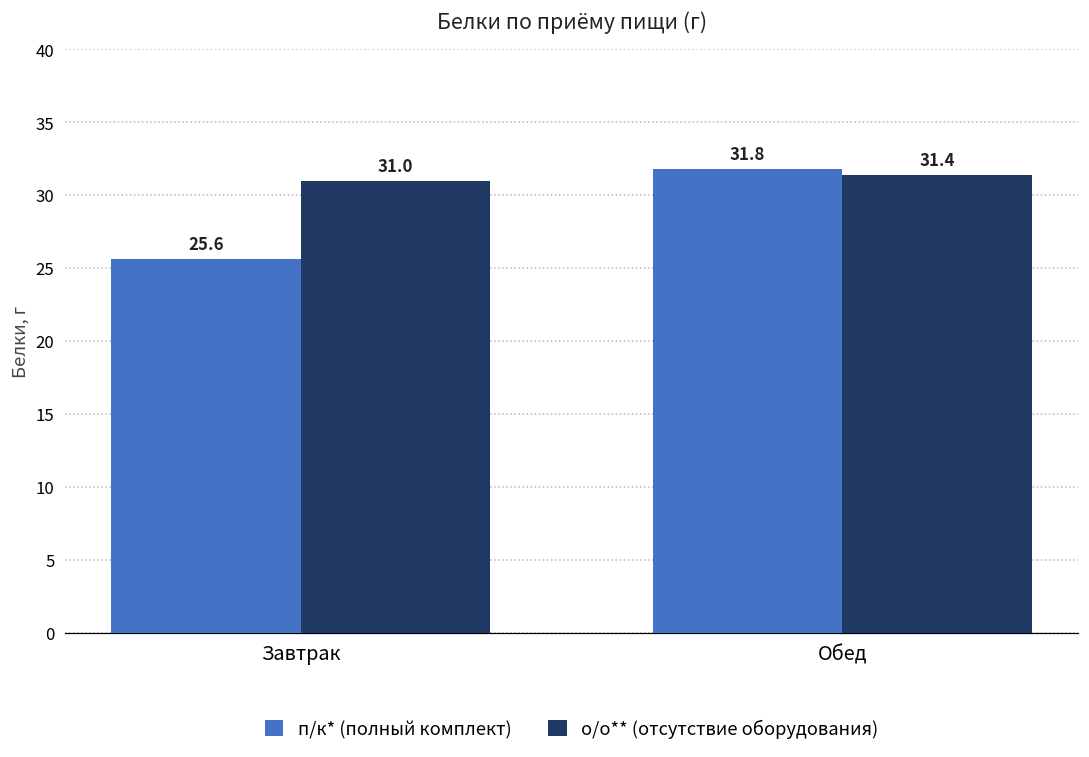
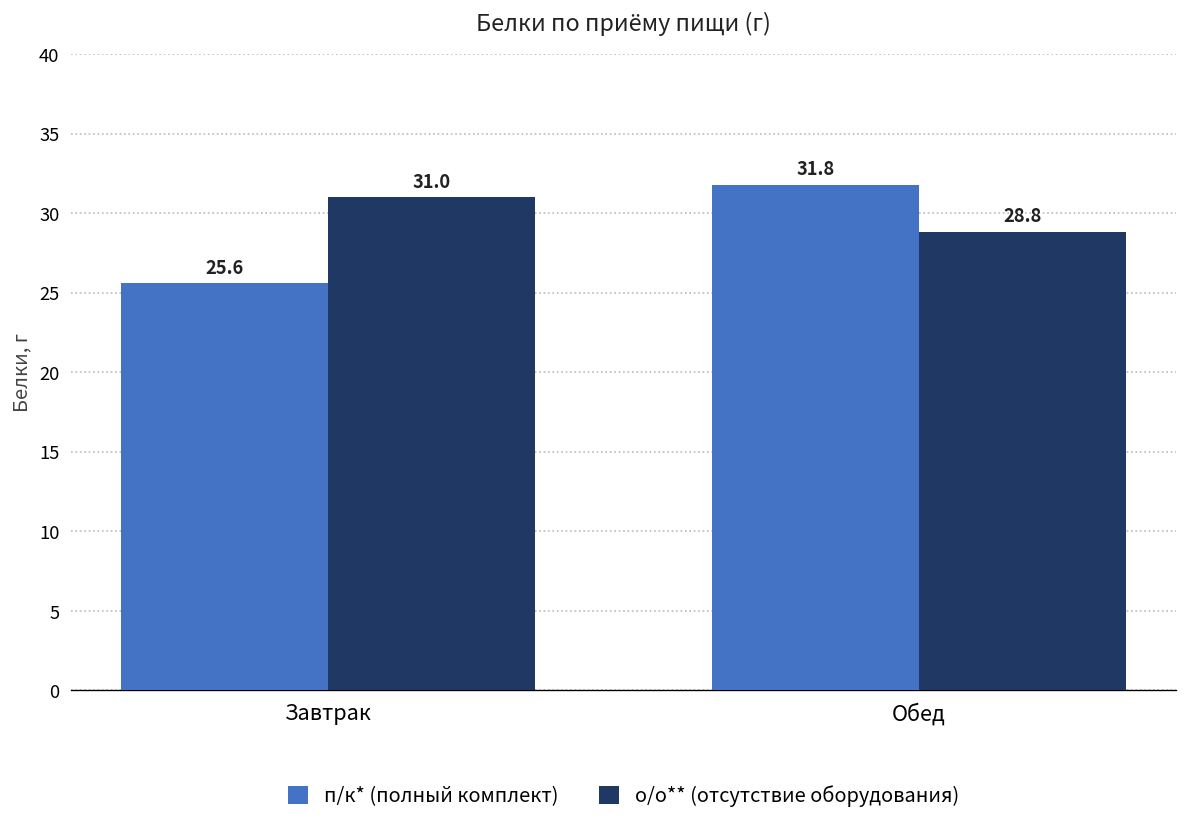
о/о** (отсутствие оборудования), Обед: 31.4 -> 28.8
